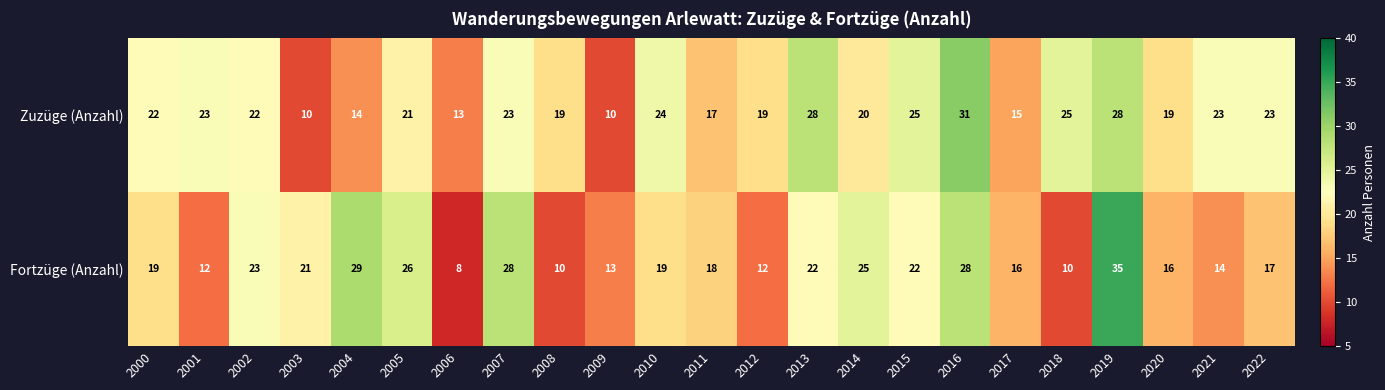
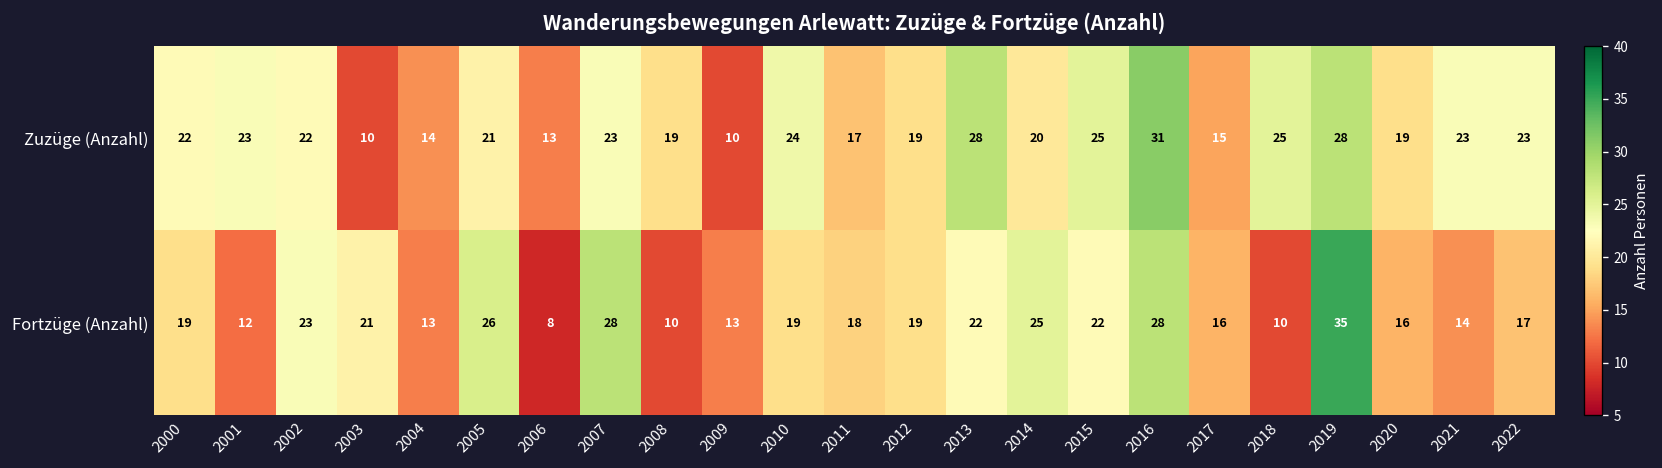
Fortzüge (Anzahl), 2004: 29 -> 13
Fortzüge (Anzahl), 2012: 12 -> 19
